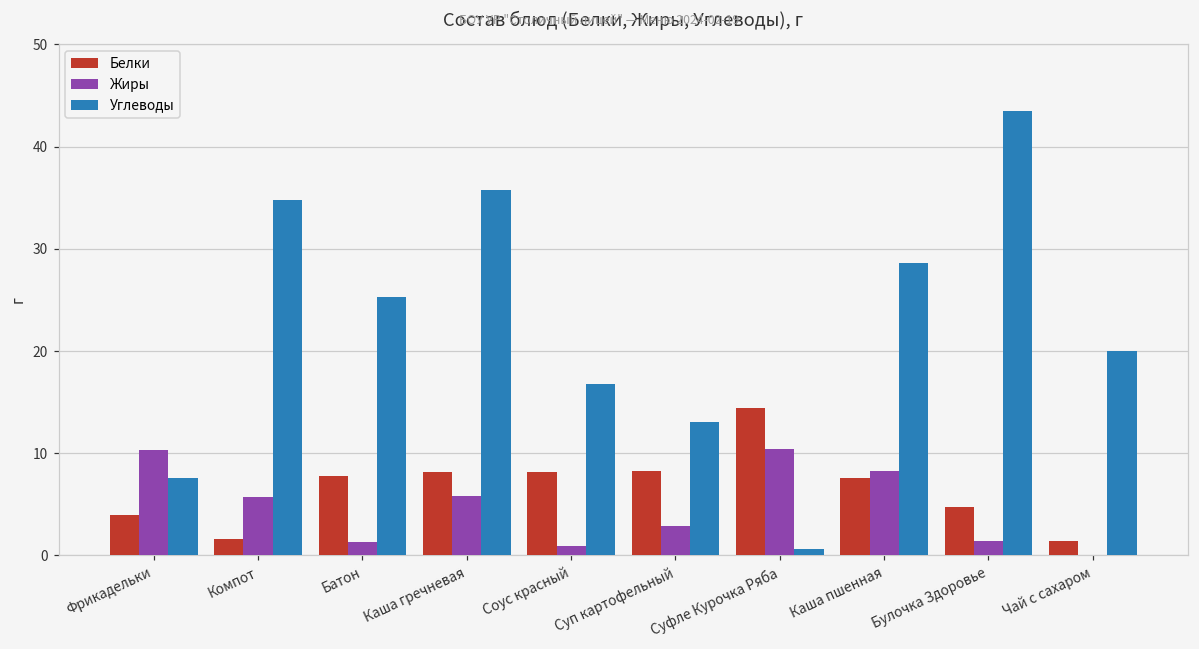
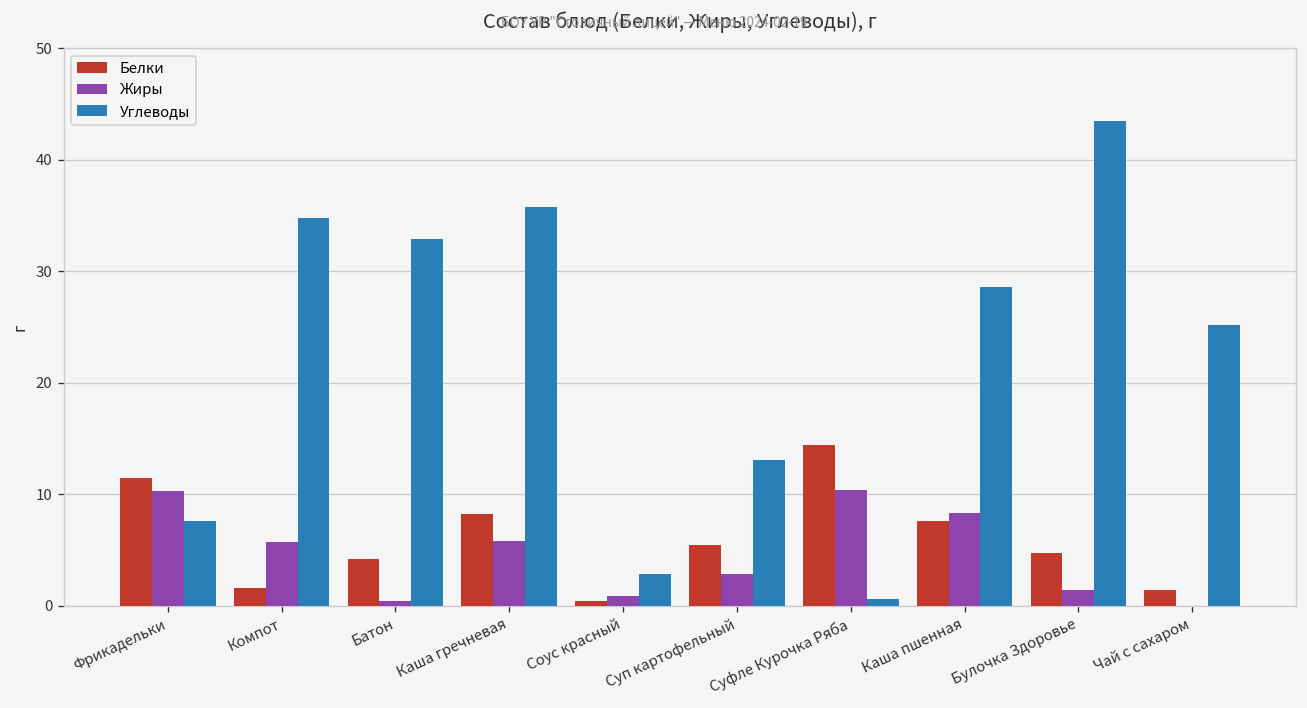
Белки, Фрикадельки: 4 -> 12
Белки, Батон: 8 -> 4
Жиры, Батон: 1 -> 0
Углеводы, Батон: 25 -> 33
Белки, Соус красный: 8 -> 0
Углеводы, Соус красный: 17 -> 3
Белки, Суп картофельный: 8 -> 6
Углеводы, Чай с сахаром: 20 -> 25
